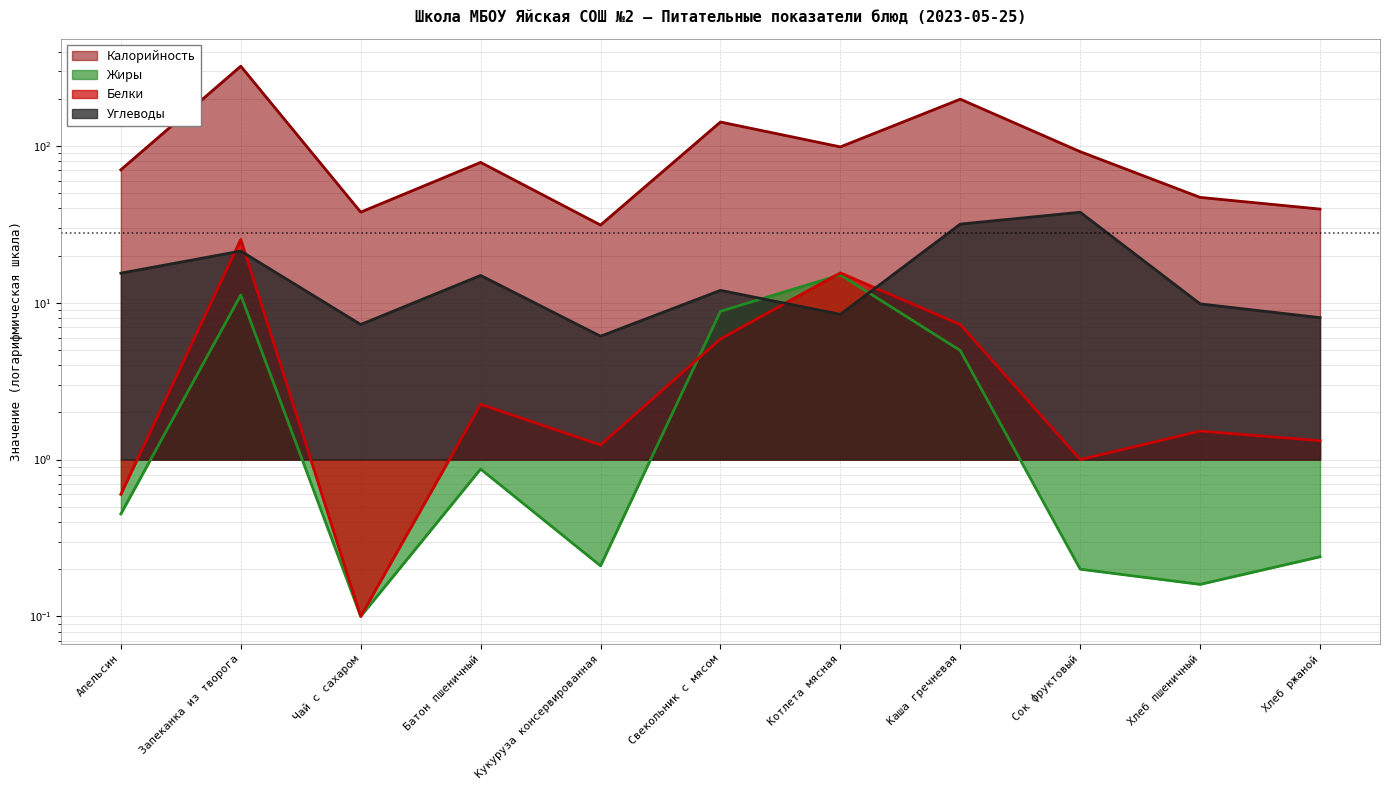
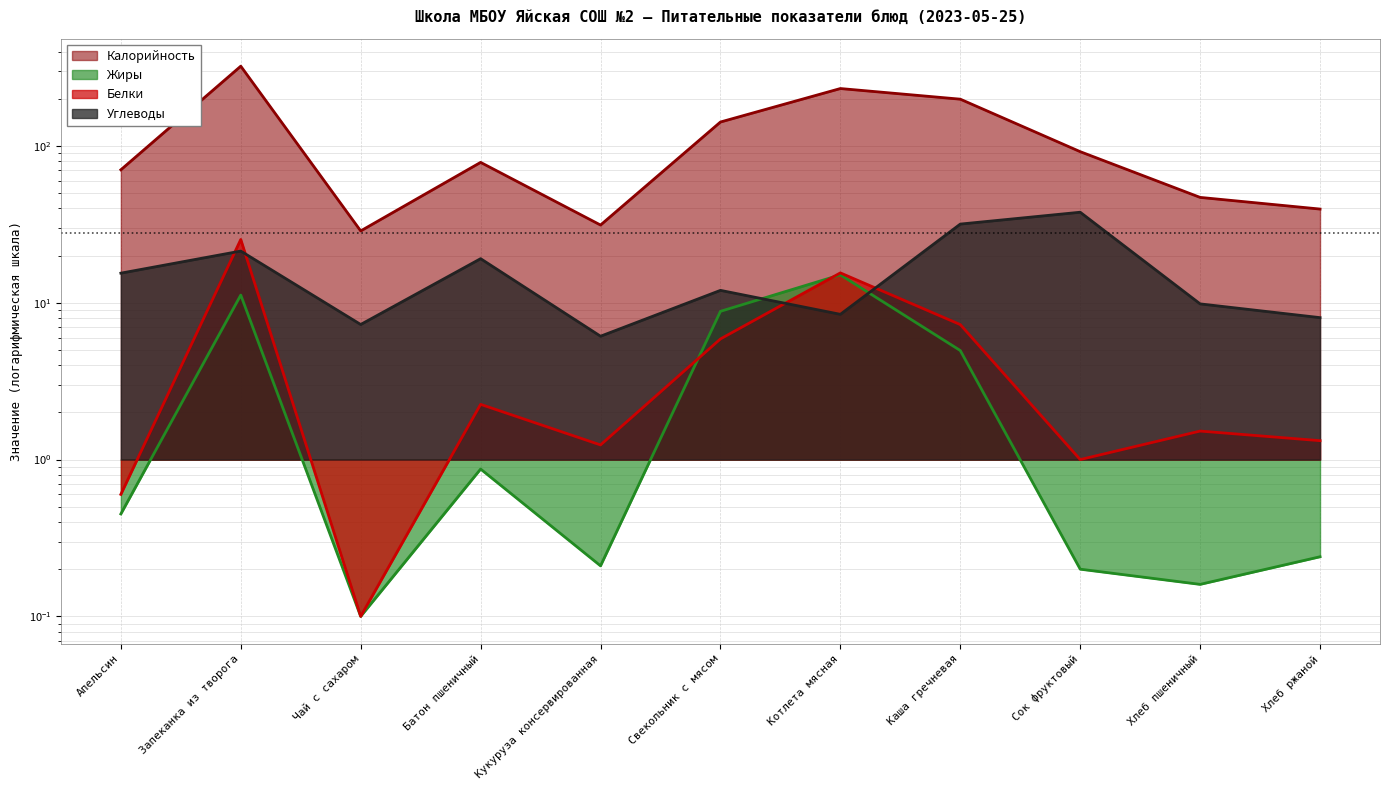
Калорийность, Чай с сахаром: 38 -> 29
Углеводы, Батон пшеничный: 15 -> 19
Калорийность, Котлета мясная: 100 -> 230
